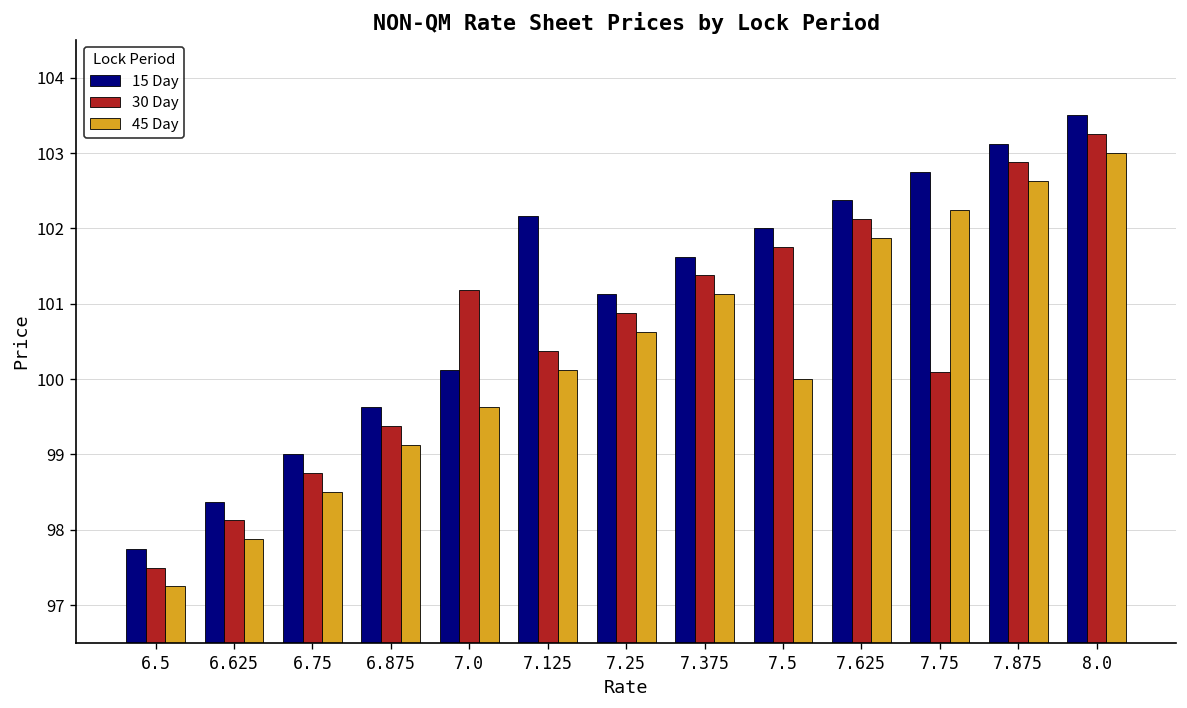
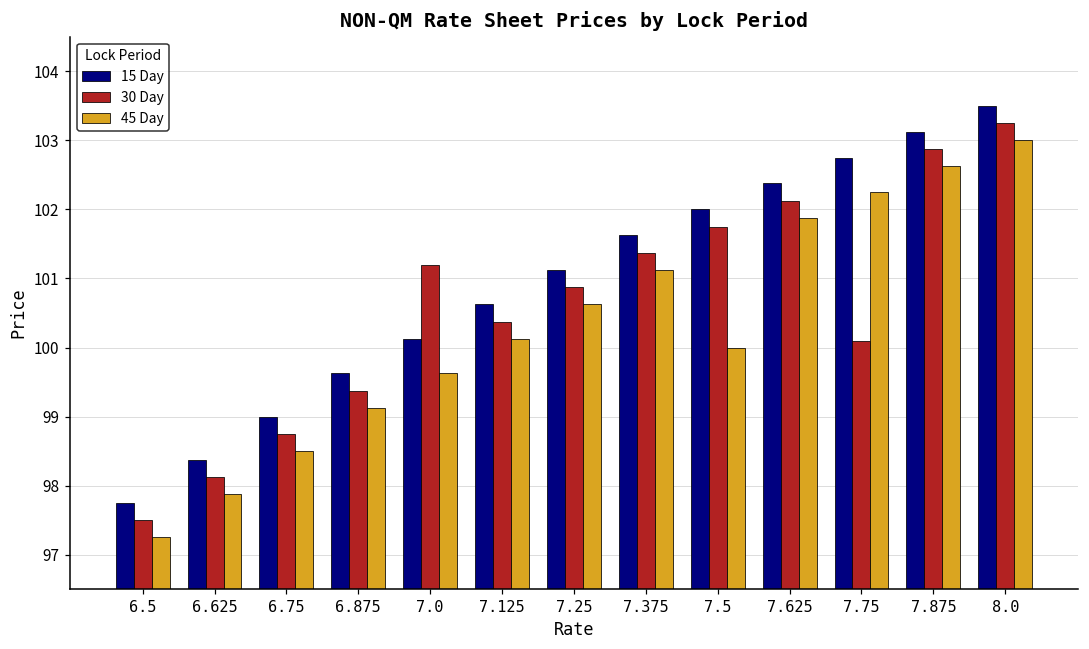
15 Day, 7.125: 102.2 -> 100.6
